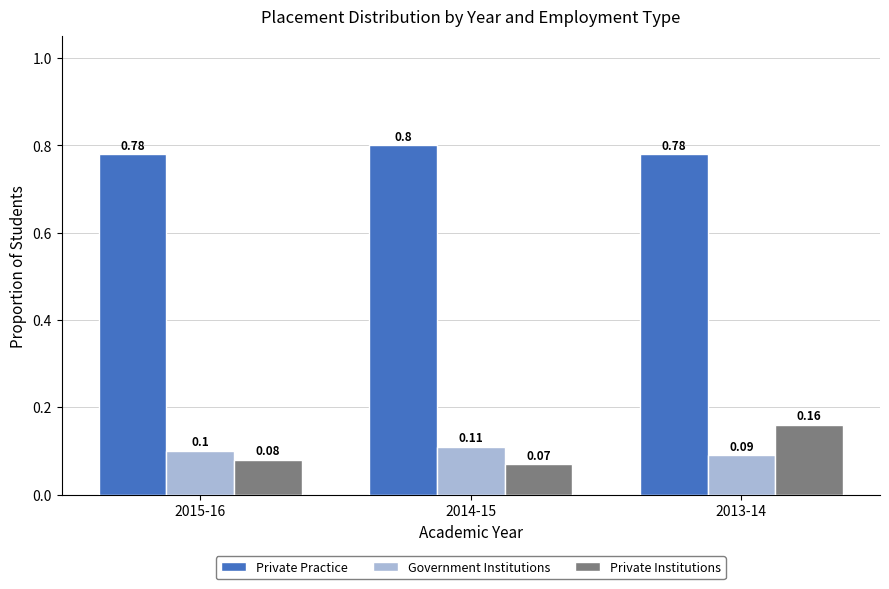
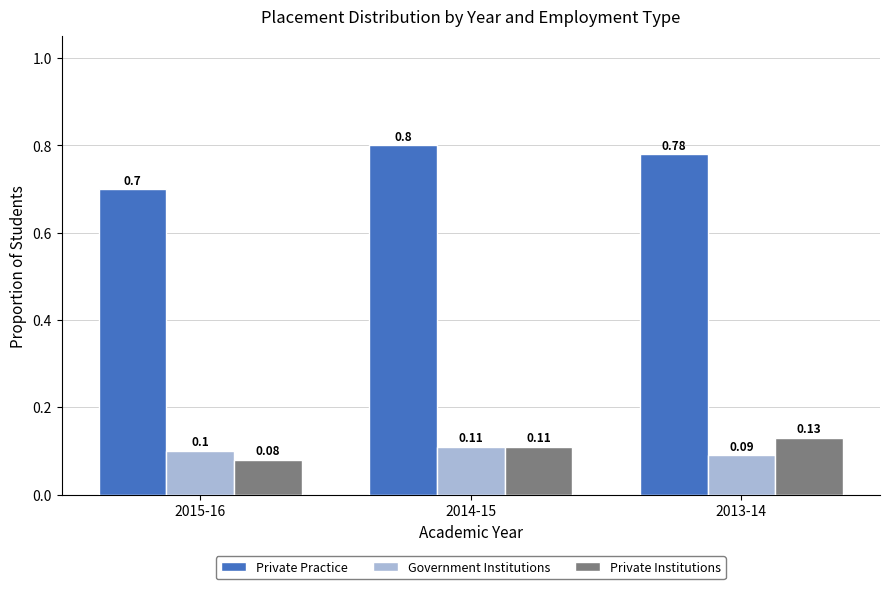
Private Practice, 2015-16: 0.78 -> 0.7
Private Institutions, 2014-15: 0.07 -> 0.11
Private Institutions, 2013-14: 0.16 -> 0.13
